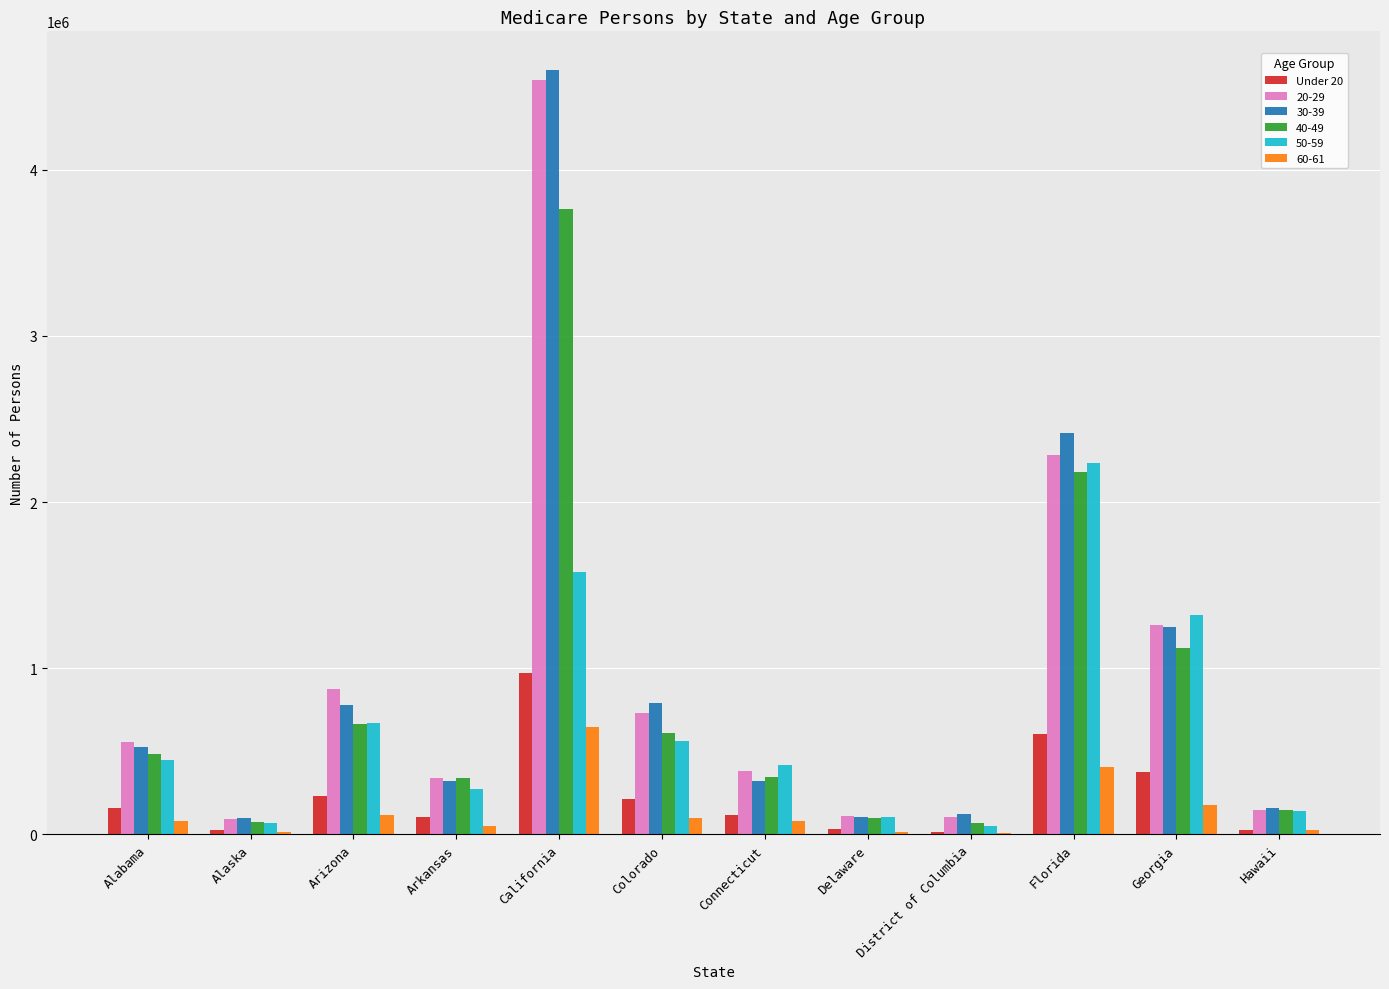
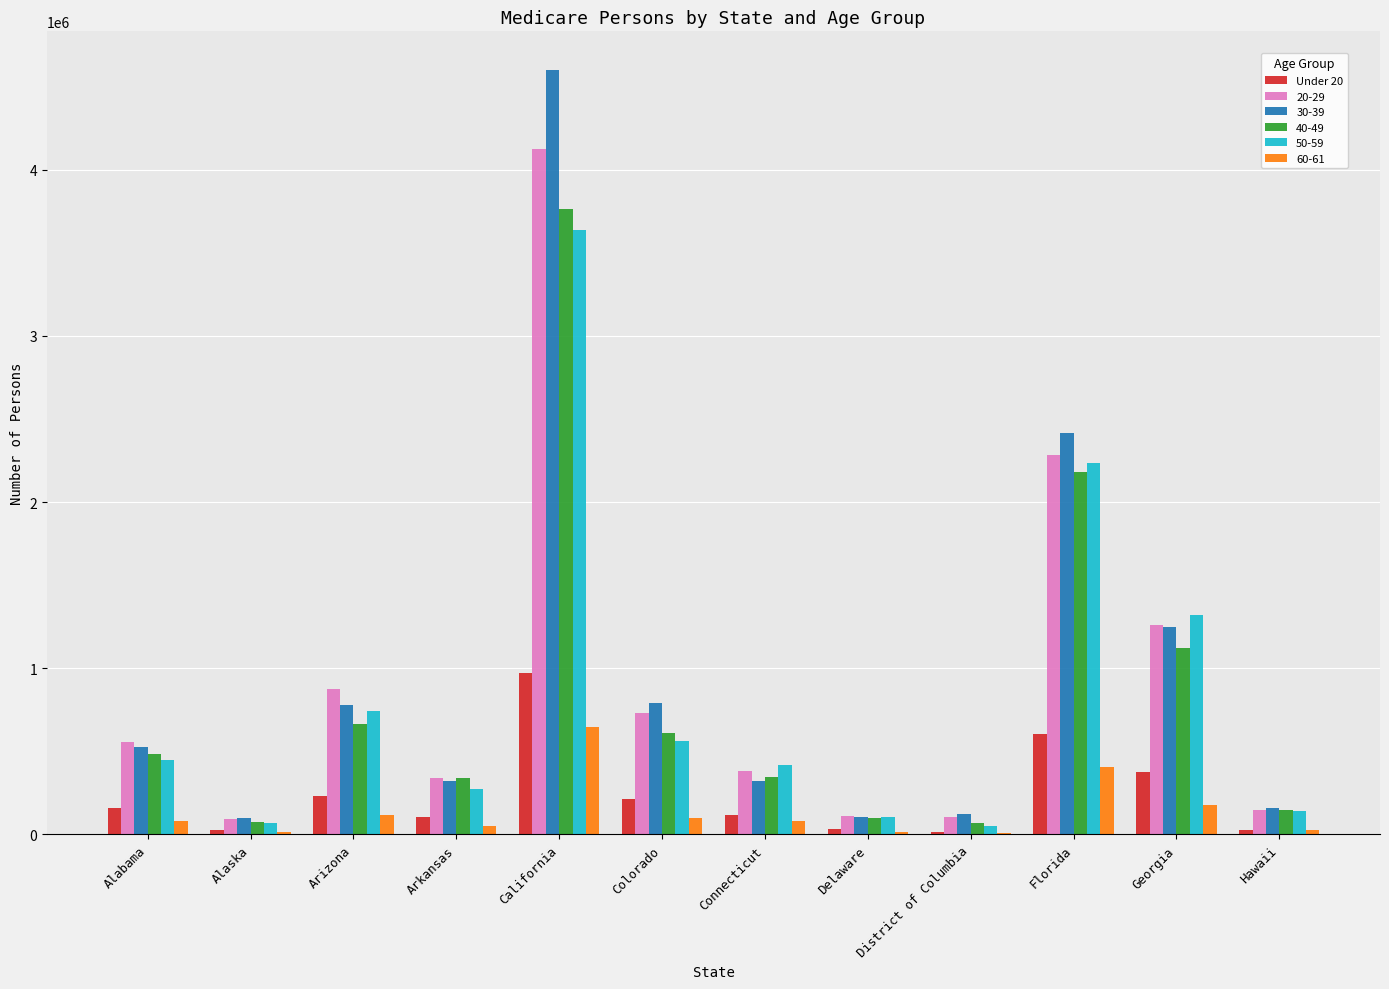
50-59, Arizona: 670000 -> 750000
20-29, California: 4540000 -> 4130000
50-59, California: 1580000 -> 3640000
